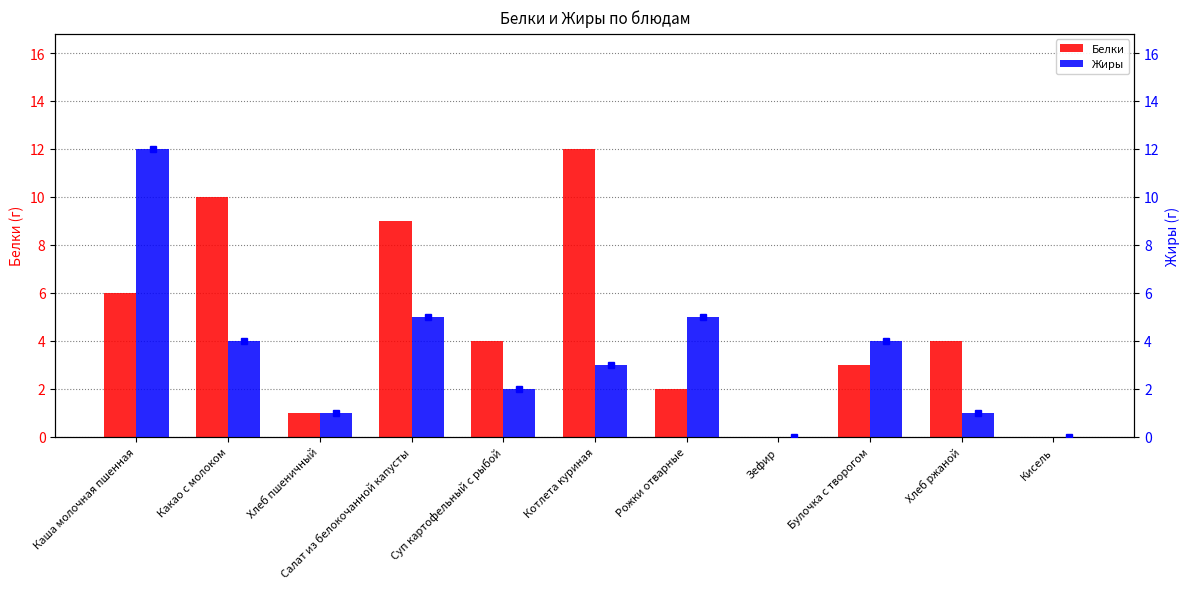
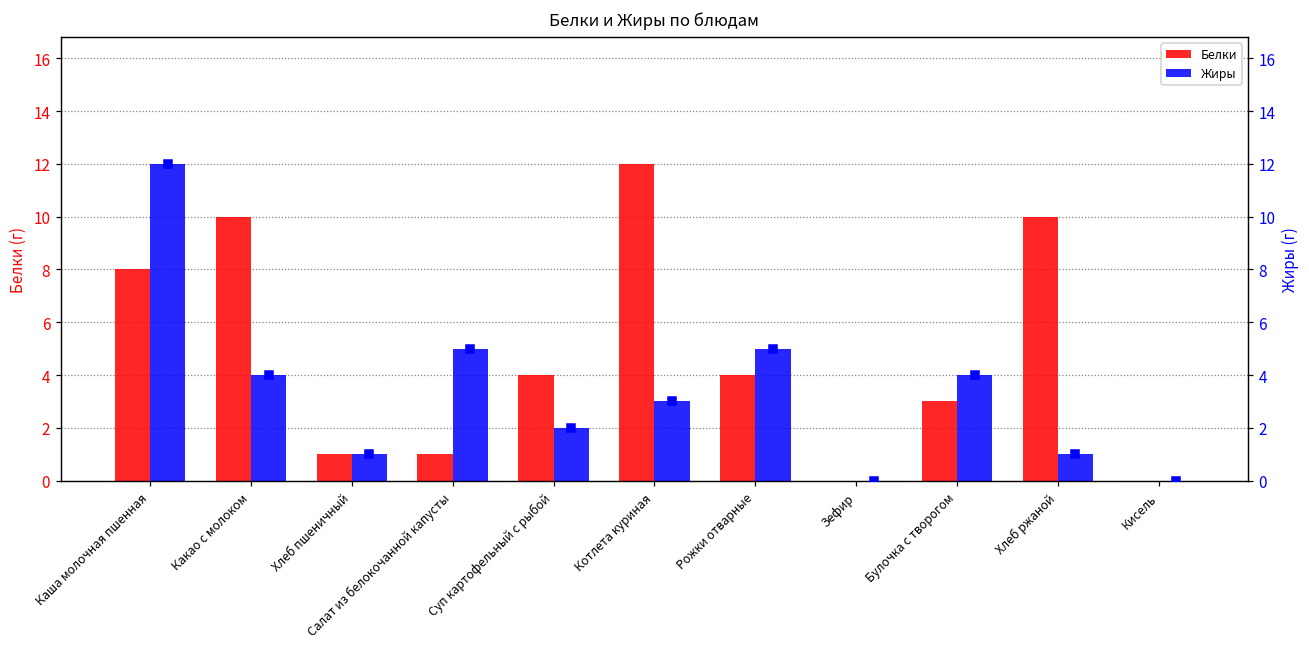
Белки, Каша молочная пшенная: 6 -> 8
Белки, Салат из белокочанной капусты: 9 -> 1
Белки, Рожки отварные: 2 -> 4
Белки, Хлеб ржаной: 4 -> 10
